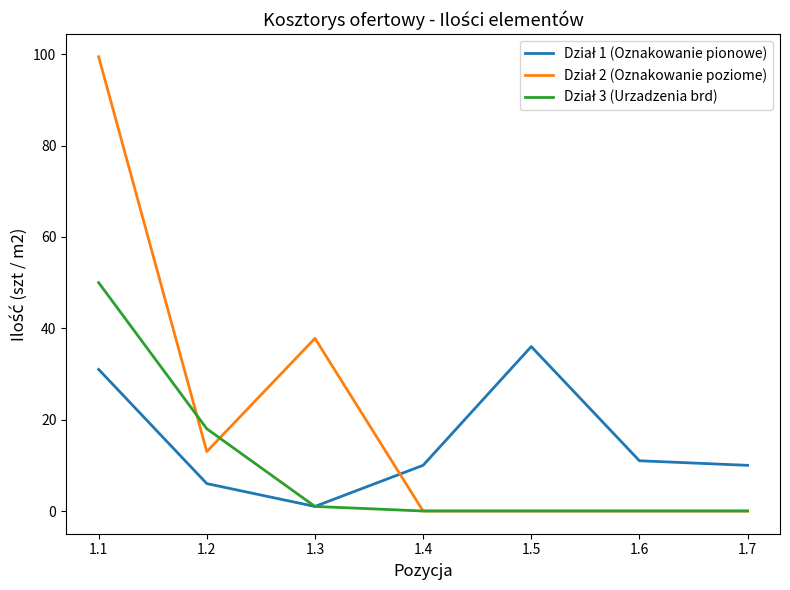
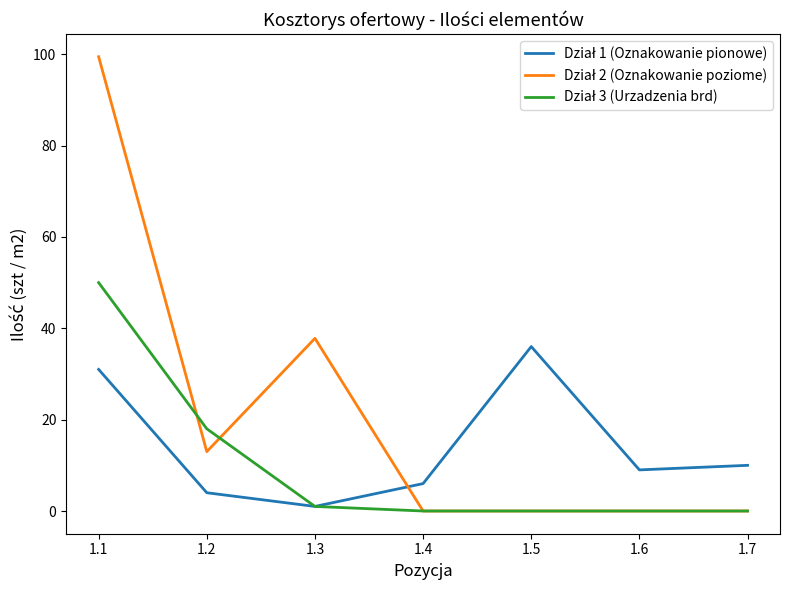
Dział 1 (Oznakowanie pionowe), 1.2: 6 -> 4
Dział 1 (Oznakowanie pionowe), 1.4: 10 -> 6
Dział 1 (Oznakowanie pionowe), 1.6: 11 -> 9
